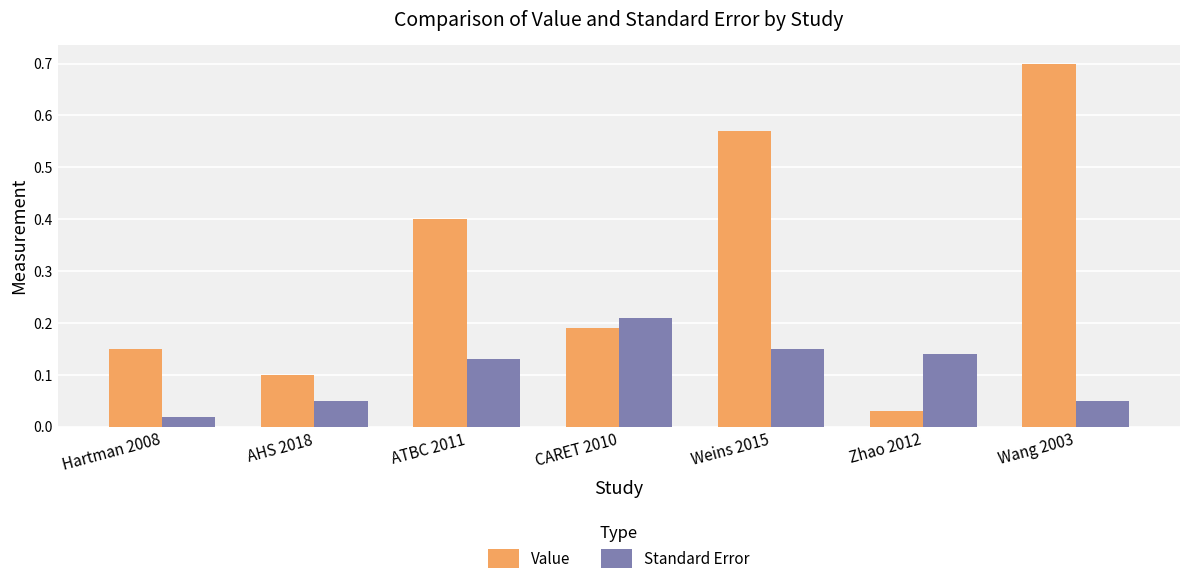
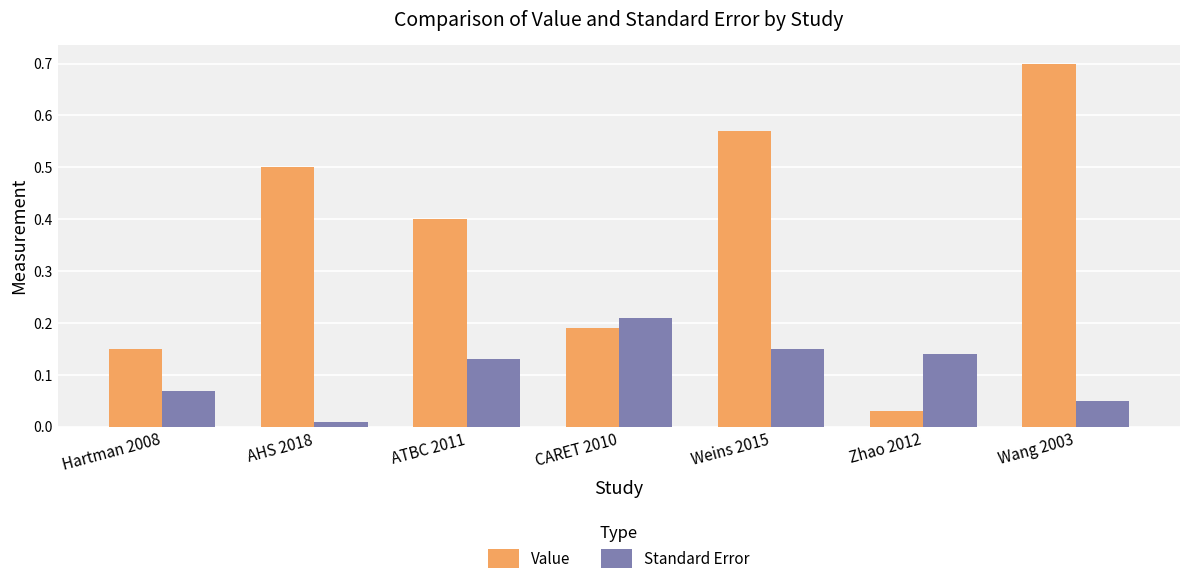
Standard Error, Hartman 2008: 0.02 -> 0.07
Value, AHS 2018: 0.1 -> 0.5
Standard Error, AHS 2018: 0.05 -> 0.01
